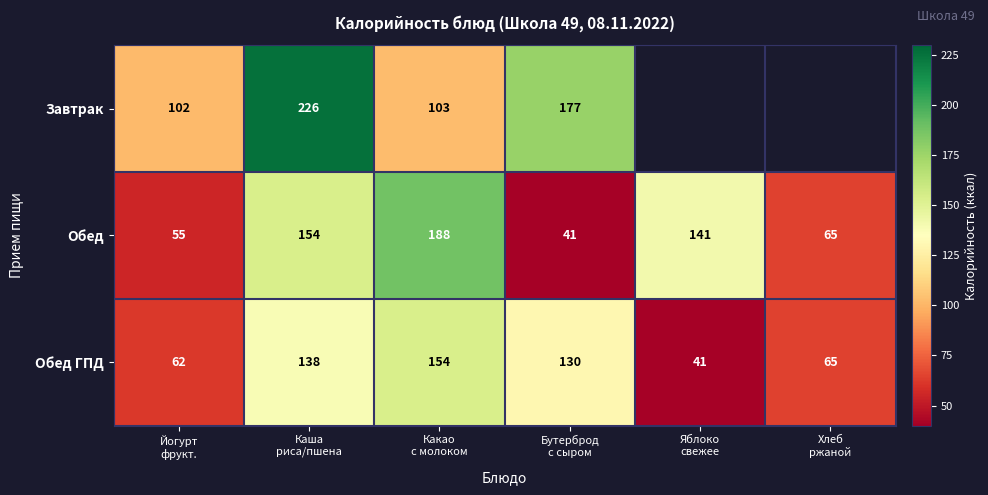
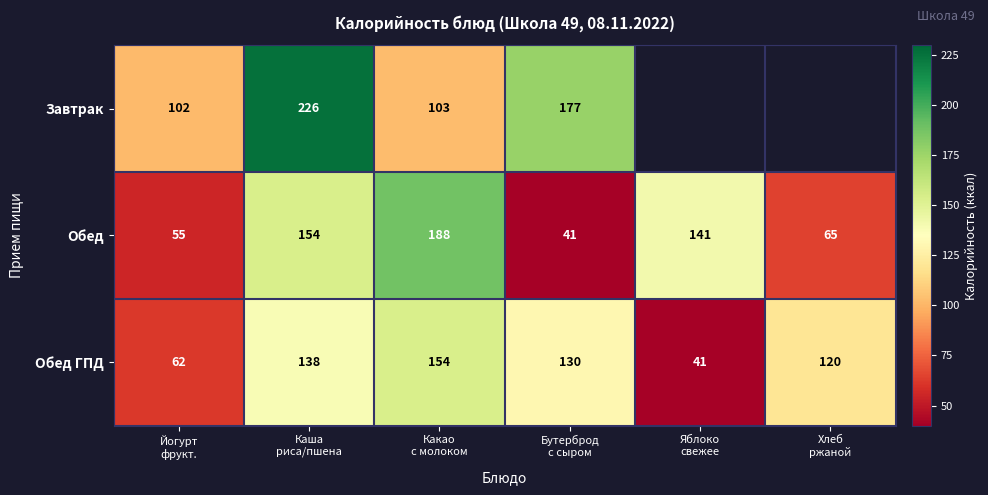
Обед ГПД, Хлеб ржаной: 65 -> 120
